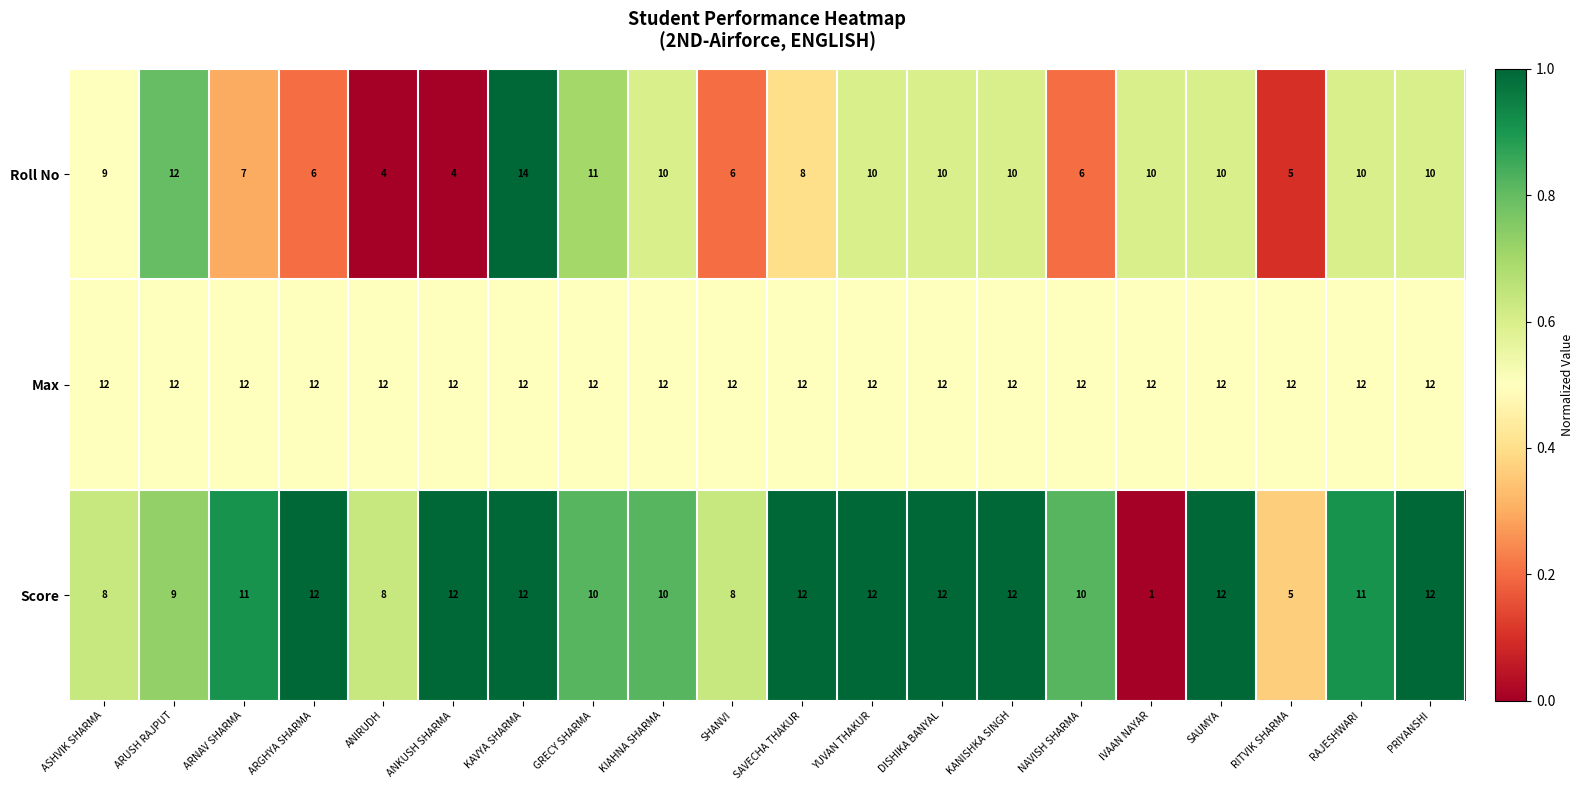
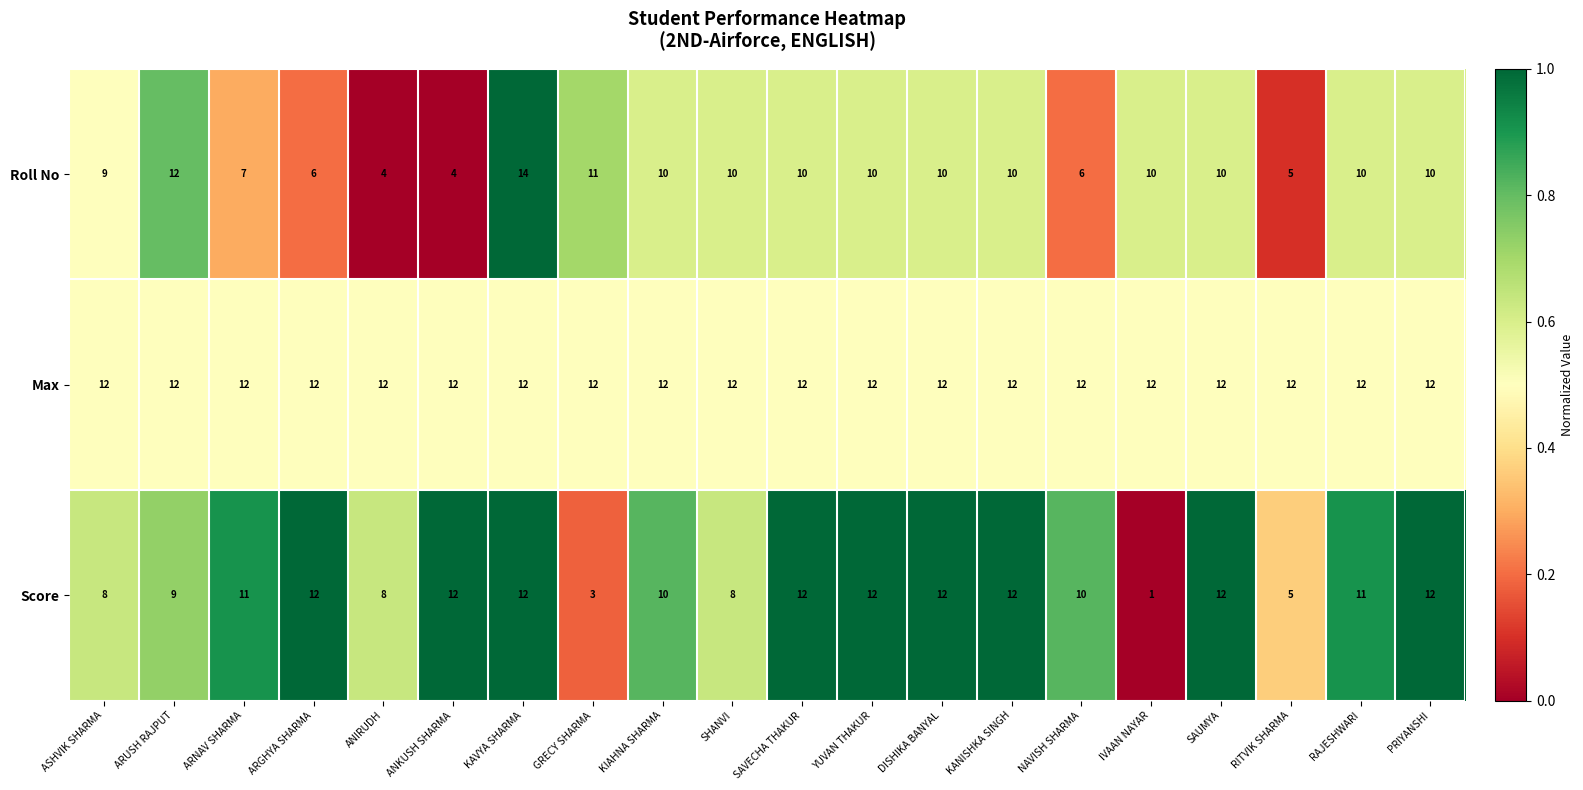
Roll No, SHANVI: 6 -> 10
Roll No, SAVECHA THAKUR: 8 -> 10
Score, GRECY SHARMA: 10 -> 3
